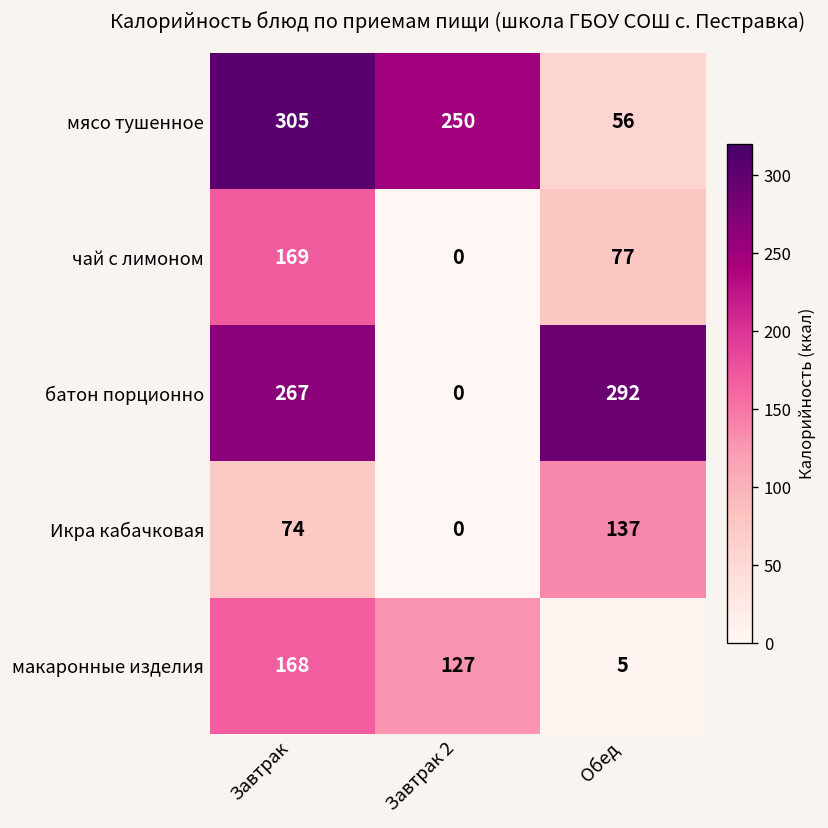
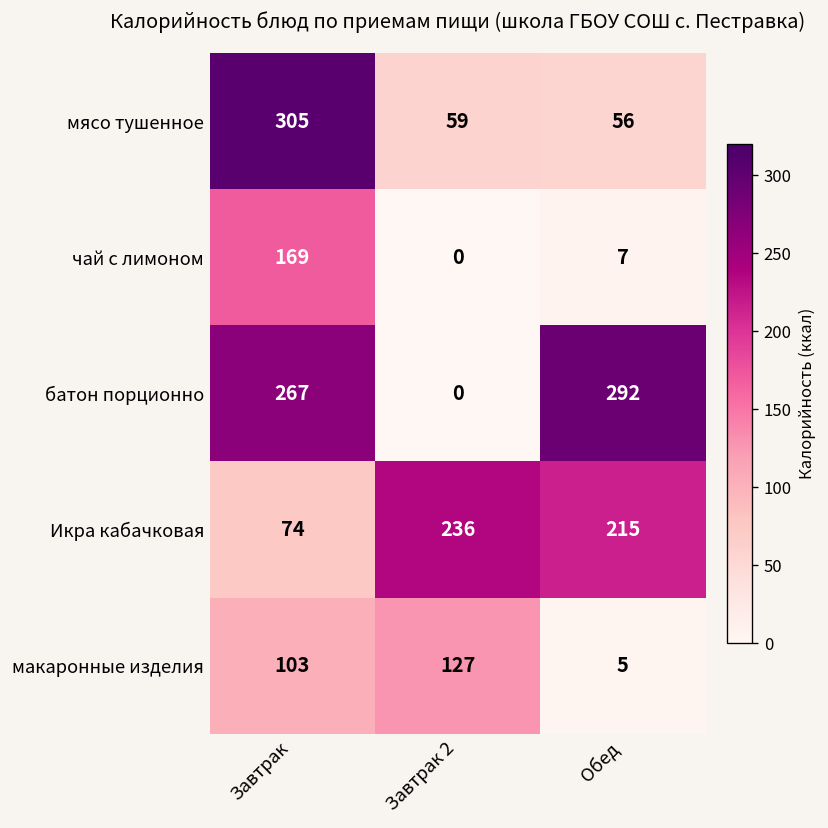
мясо тушенное, Завтрак 2: 250 -> 59
чай с лимоном, Обед: 77 -> 7
Икра кабачковая, Завтрак 2: 0 -> 236
Икра кабачковая, Обед: 137 -> 215
макаронные изделия, Завтрак: 168 -> 103
